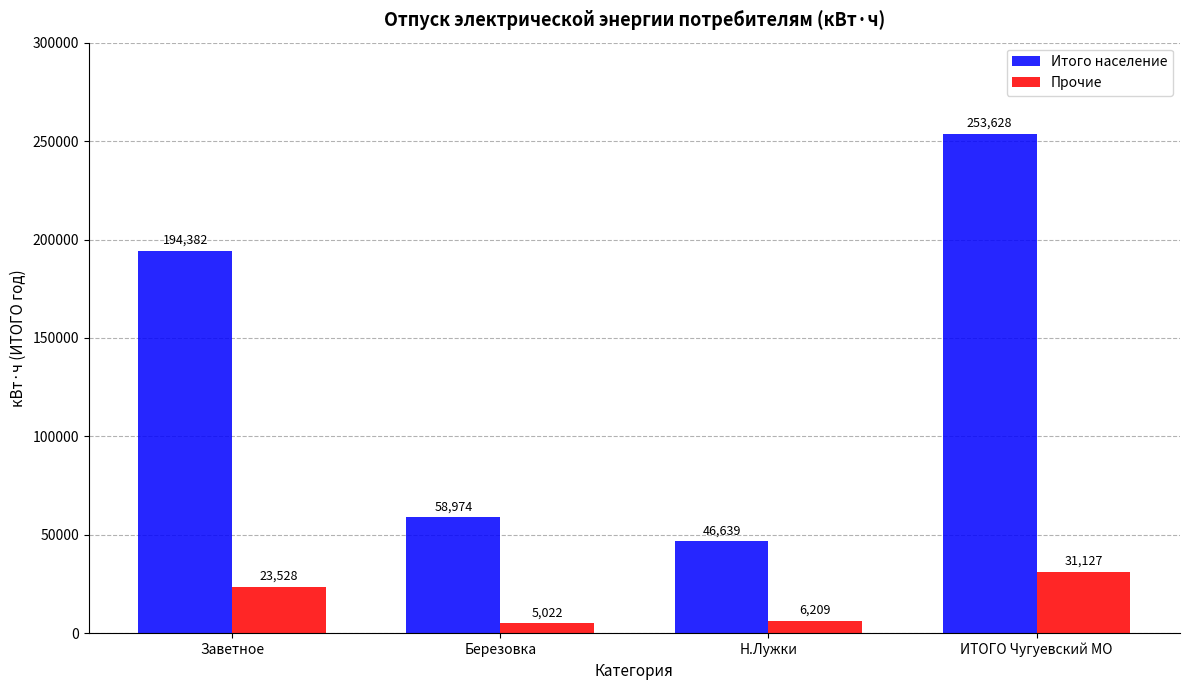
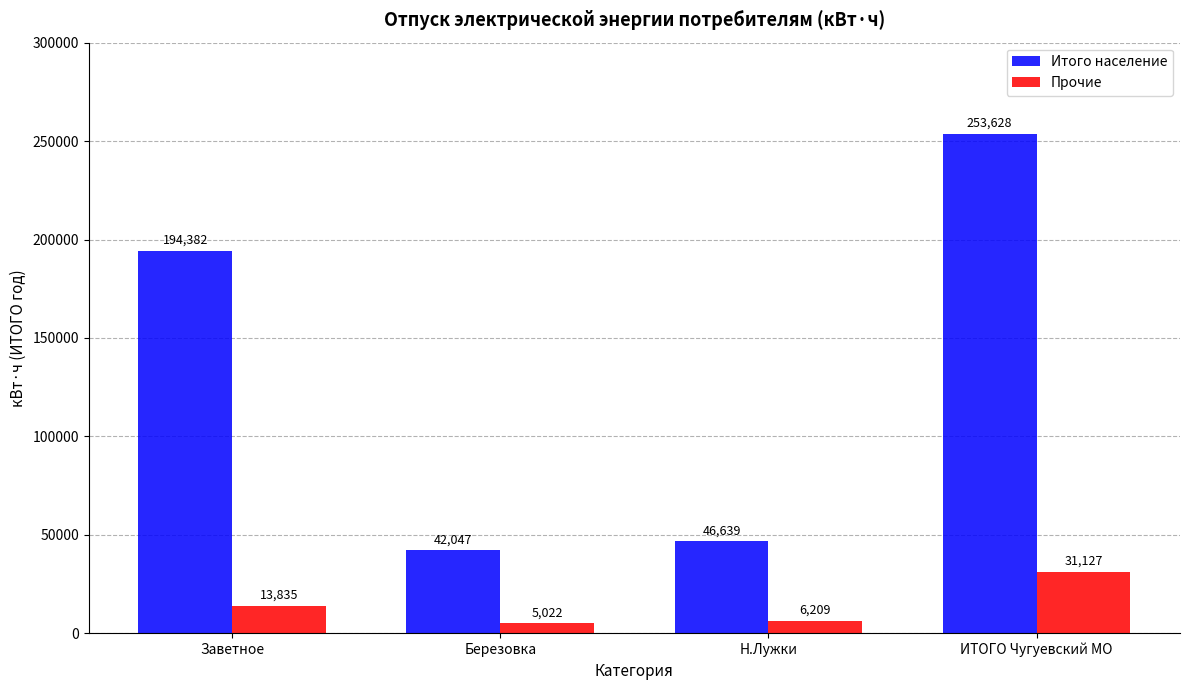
Прочие, Заветное: 23,528 -> 13,835
Итого население, Березовка: 58,974 -> 42,047
